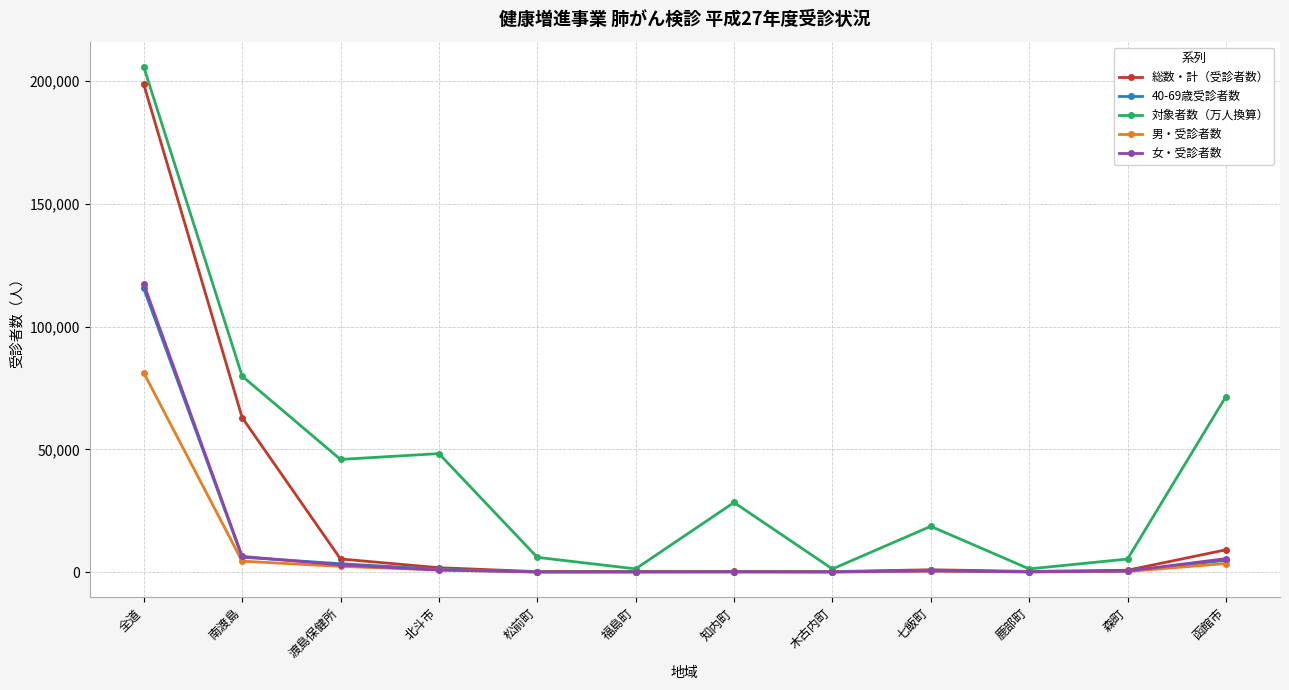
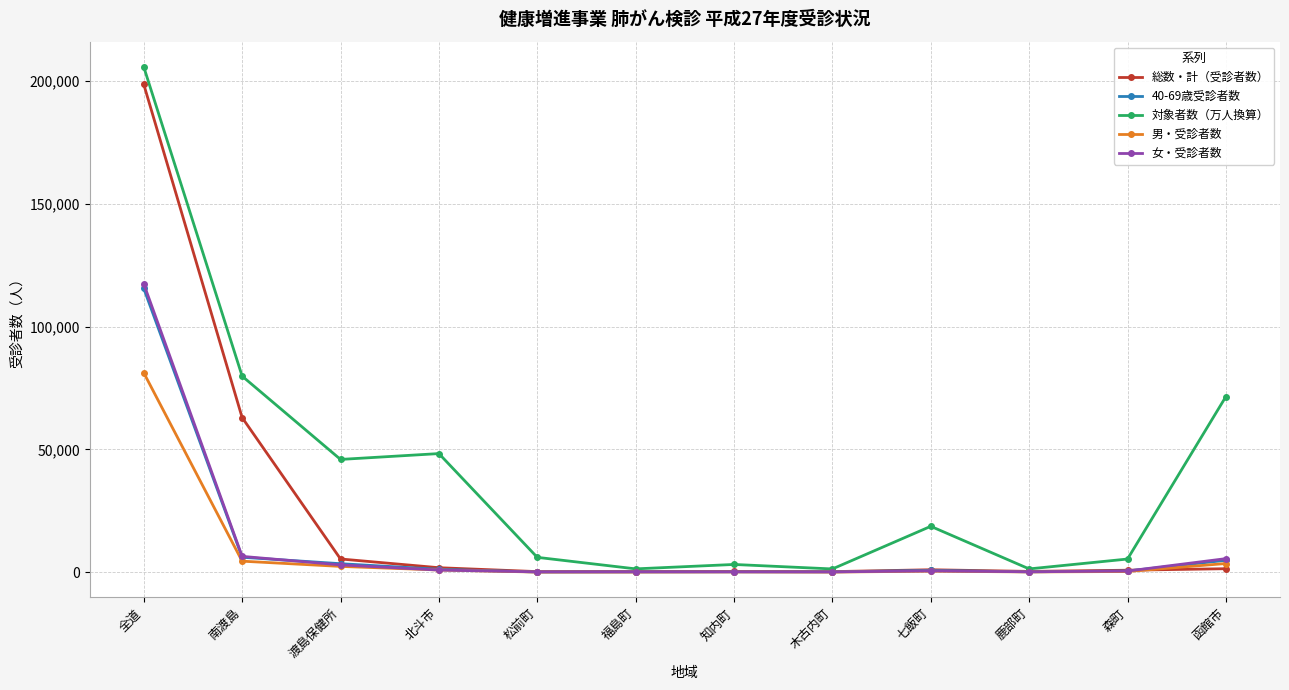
対象者数（万人換算）, 知内町: 28,000 -> 3,000
総数・計（受診者数）, 函館市: 9,000 -> 1,000
